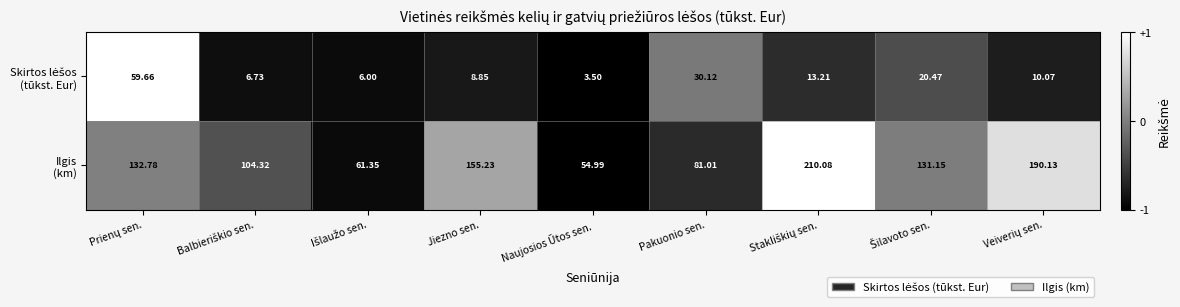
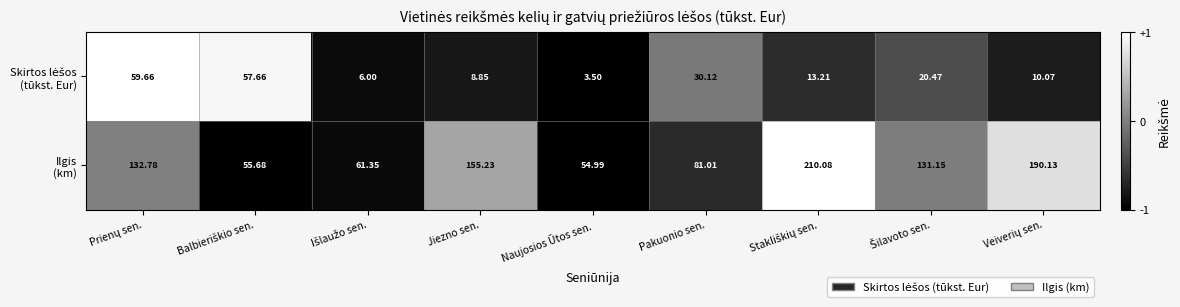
Skirtos lėšos (tūkst. Eur), Balbieriškio sen.: 6.73 -> 57.66
Ilgis (km), Balbieriškio sen.: 104.32 -> 55.68
